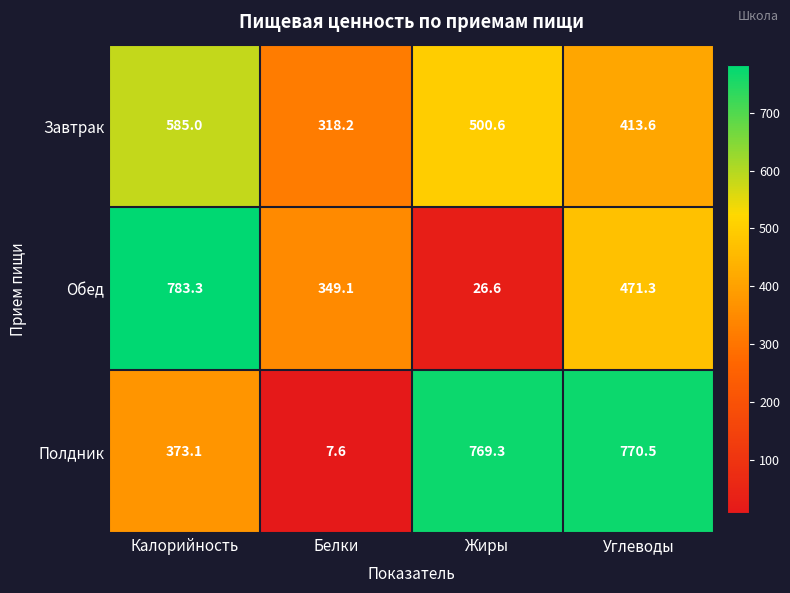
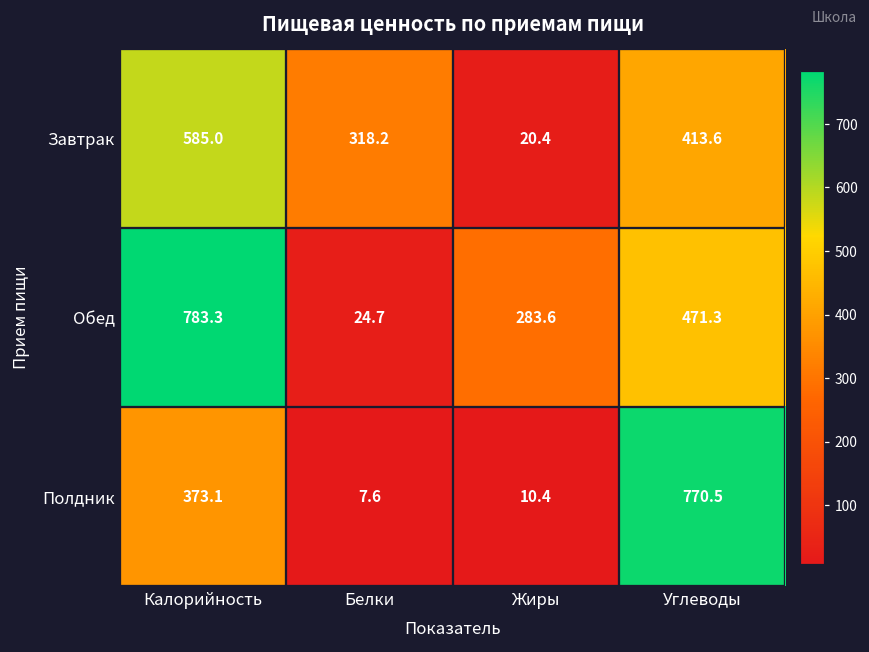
Завтрак, Жиры: 500.6 -> 20.4
Обед, Белки: 349.1 -> 24.7
Обед, Жиры: 26.6 -> 283.6
Полдник, Жиры: 769.3 -> 10.4
